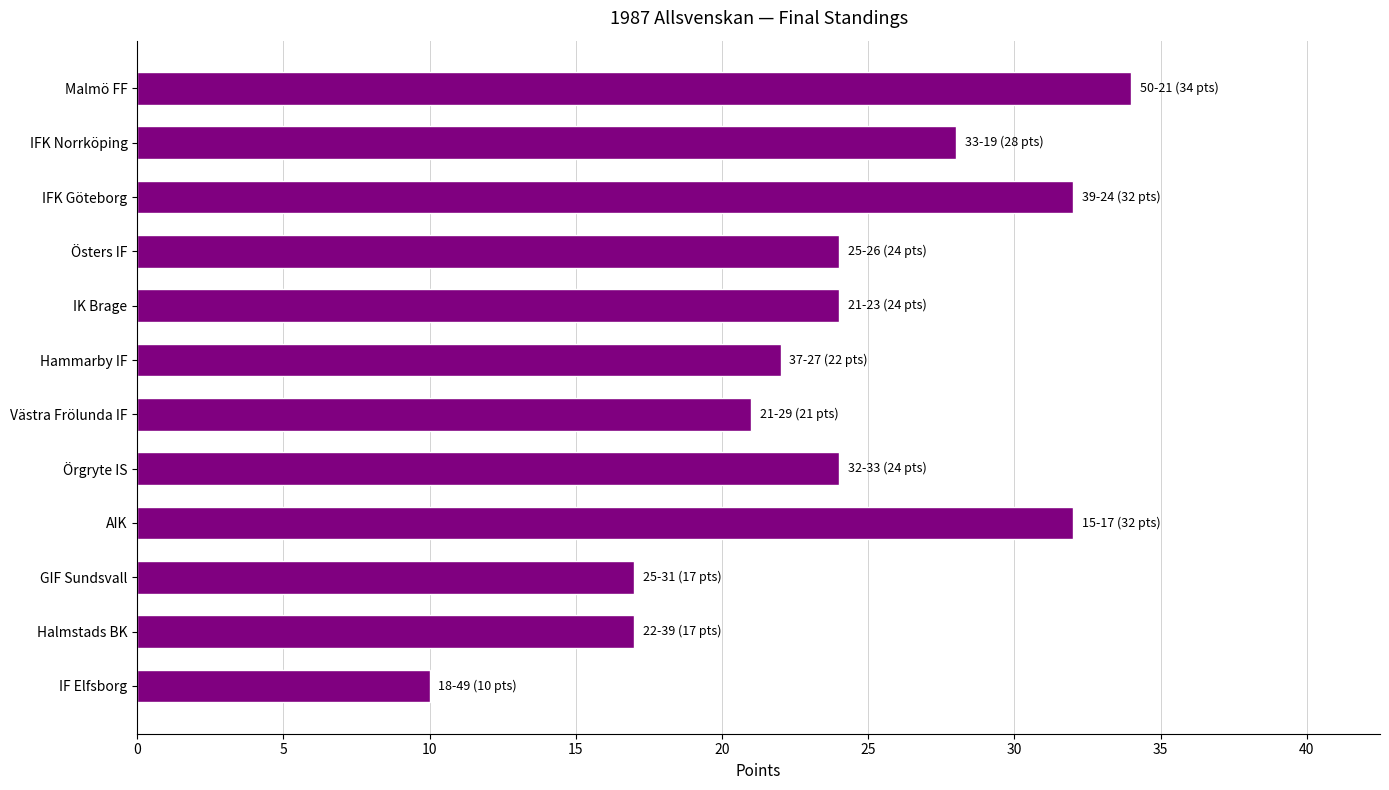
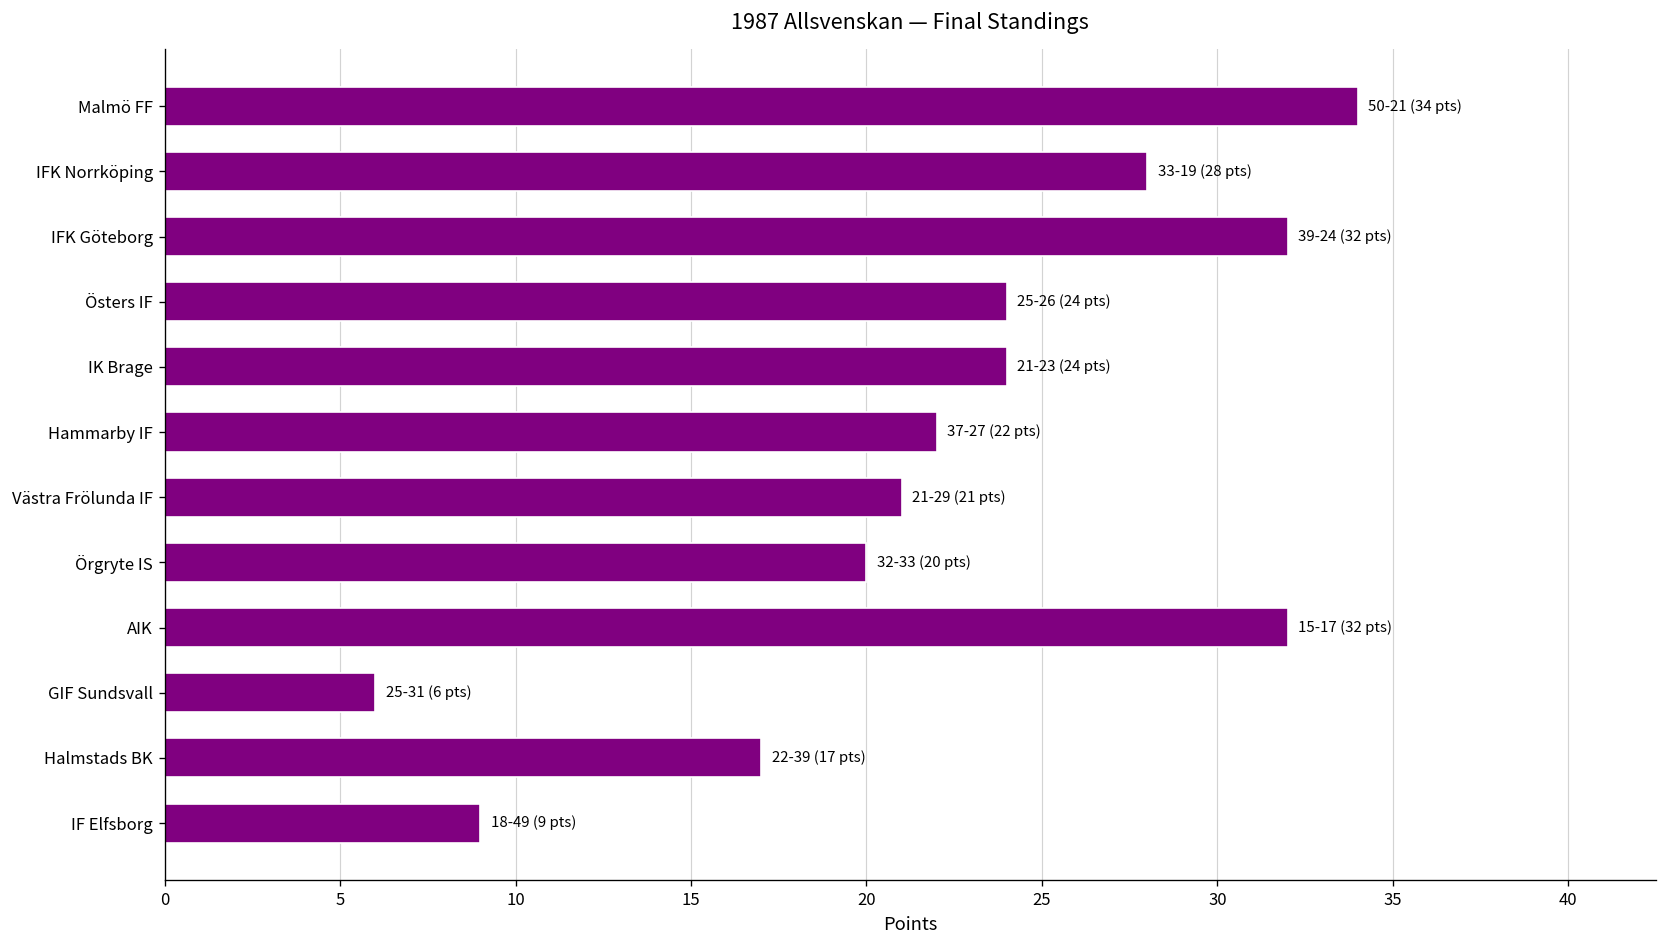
Örgryte IS: (24 pts) -> (20 pts)
GIF Sundsvall: (17 pts) -> (6 pts)
IF Elfsborg: (10 pts) -> (9 pts)
